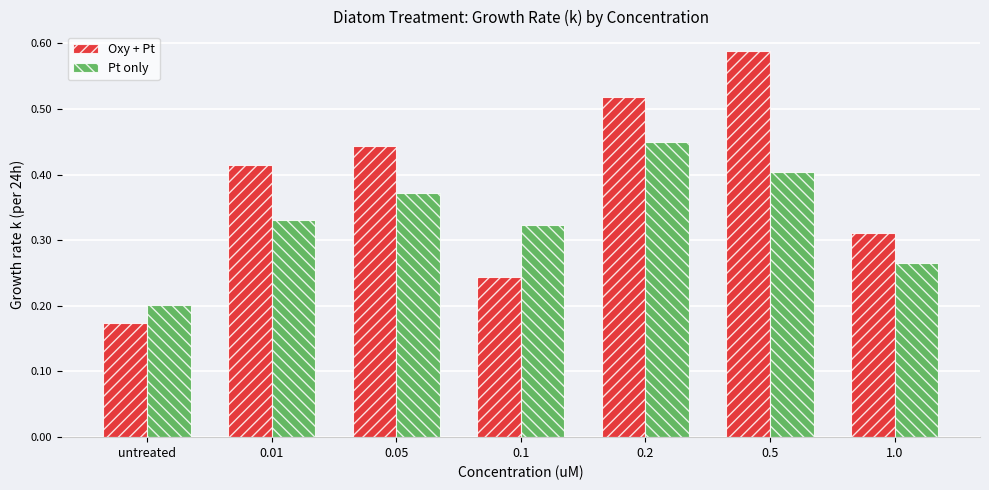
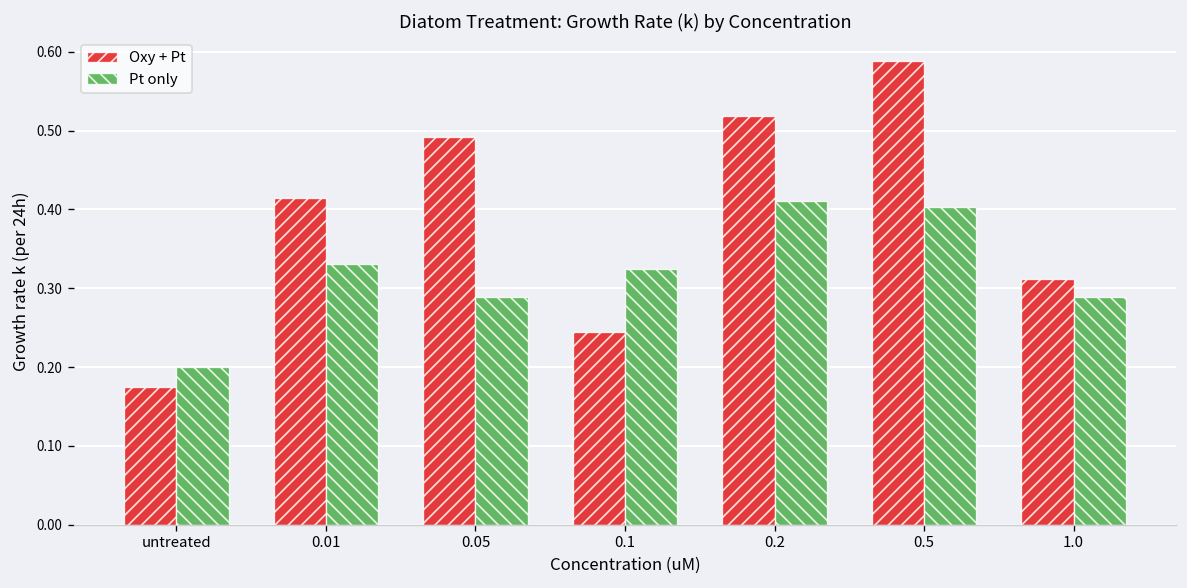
Oxy + Pt, 0.05: 0.44 -> 0.49
Pt only, 0.05: 0.37 -> 0.29
Pt only, 0.2: 0.45 -> 0.41
Pt only, 1.0: 0.27 -> 0.29
